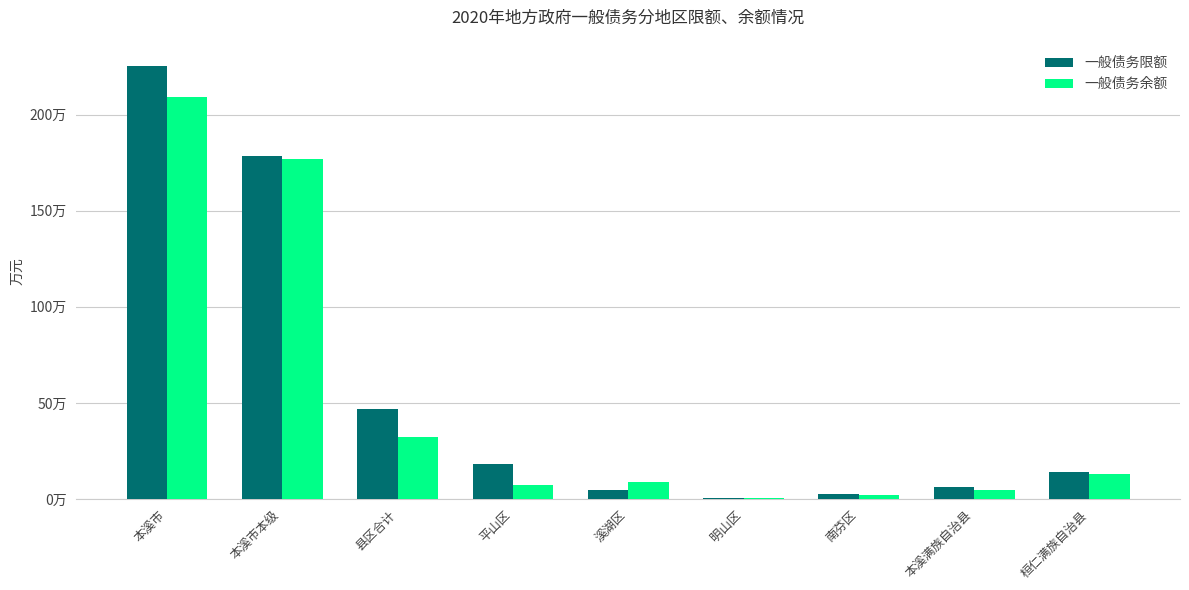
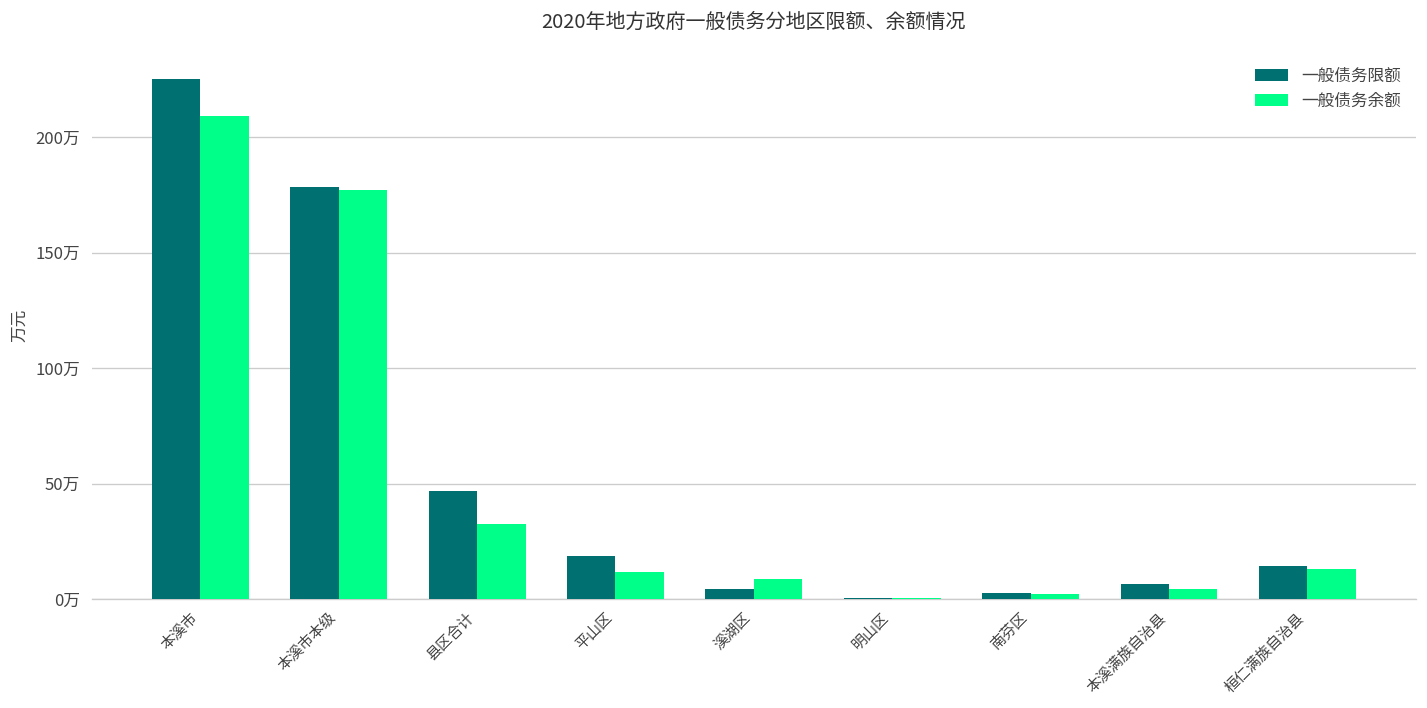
一般债务余额, 平山区: 7万 -> 12万
